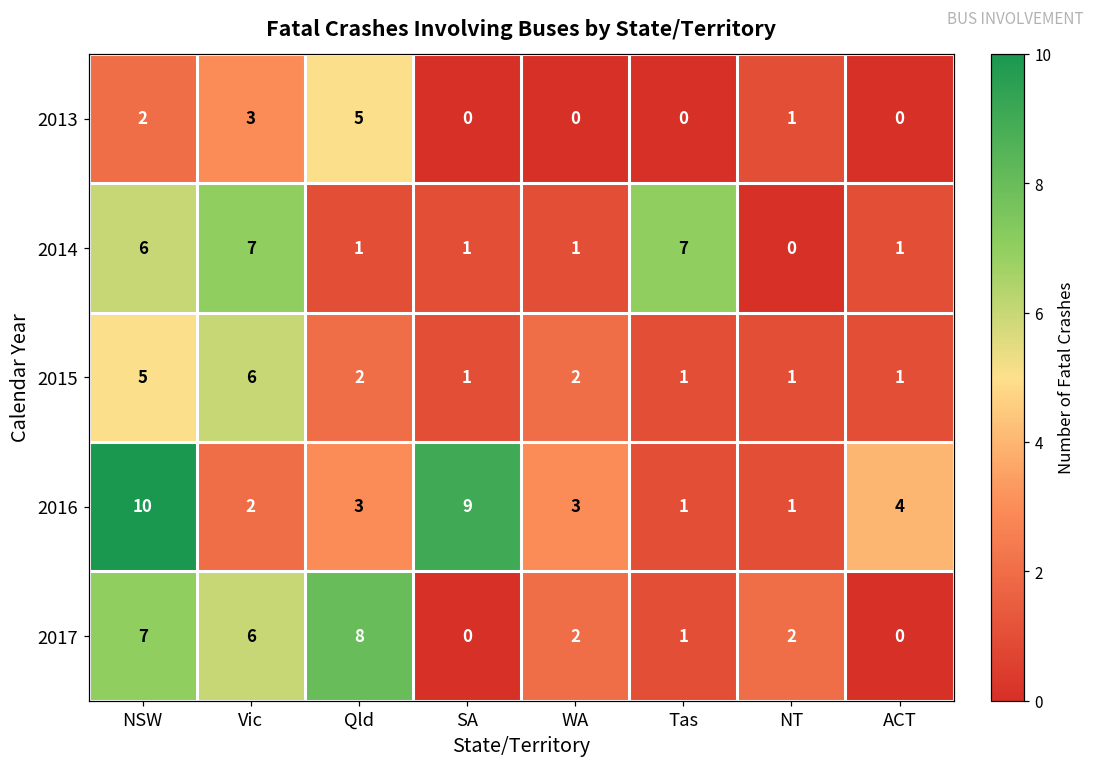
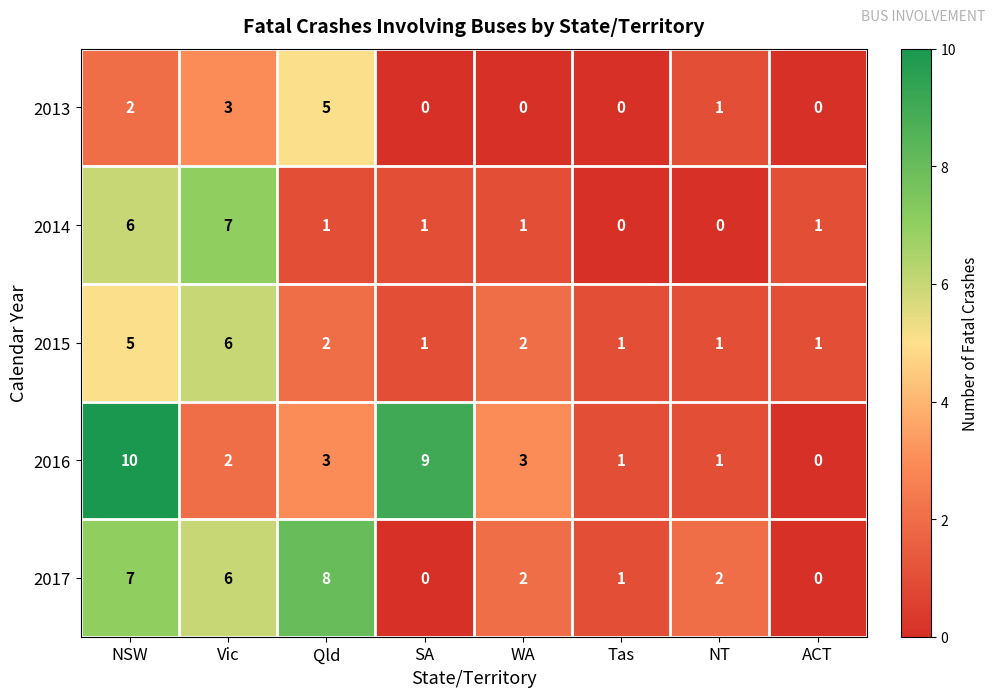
2014, Tas: 7 -> 0
2016, ACT: 4 -> 0
